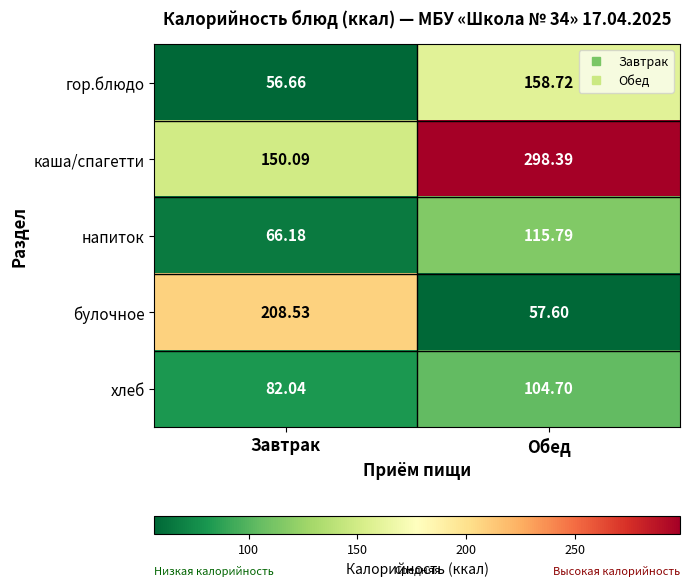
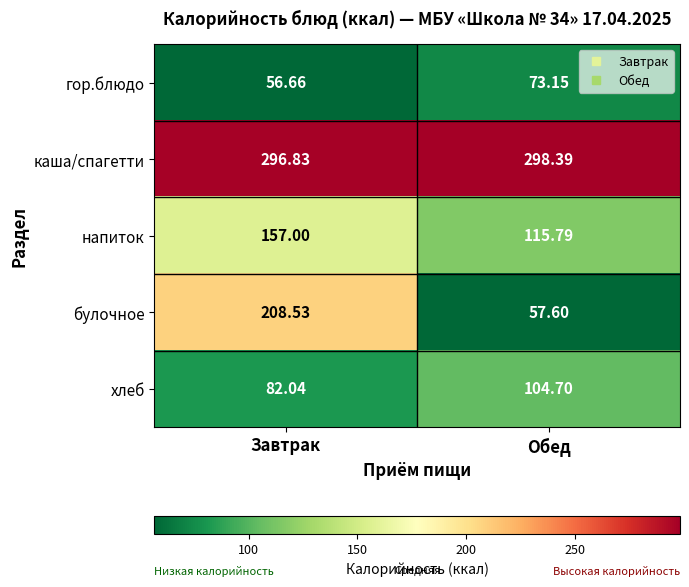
гор.блюдо, Обед: 158.72 -> 73.15
каша/спагетти, Завтрак: 150.09 -> 296.83
напиток, Завтрак: 66.18 -> 157.00
